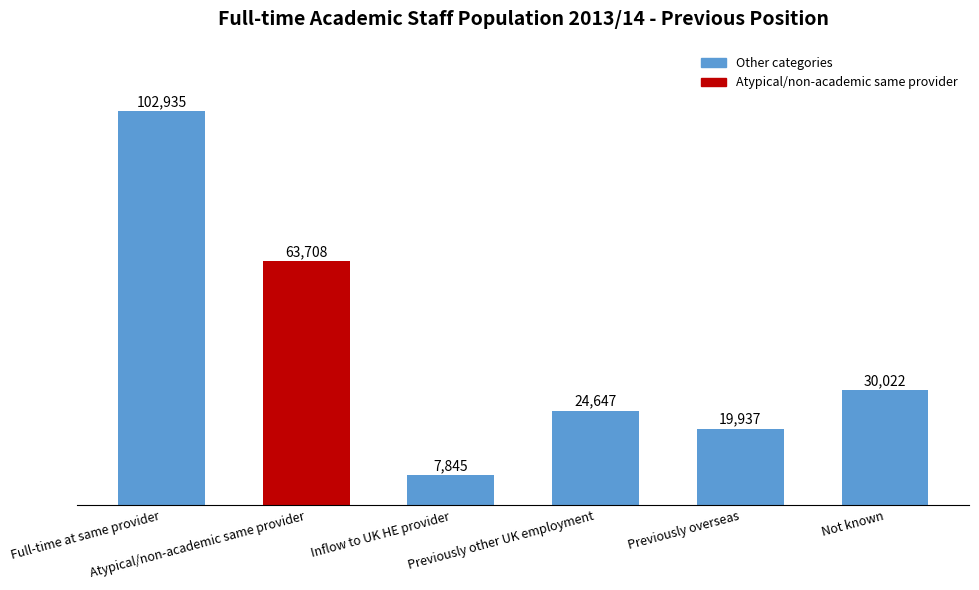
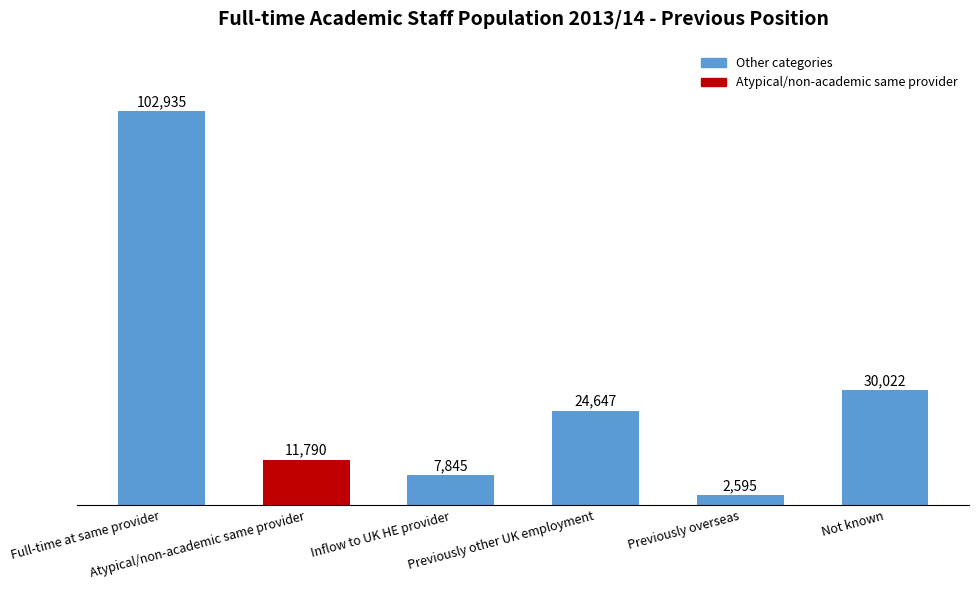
Atypical/non-academic same provider: 63,708 -> 11,790
Previously overseas: 19,937 -> 2,595
